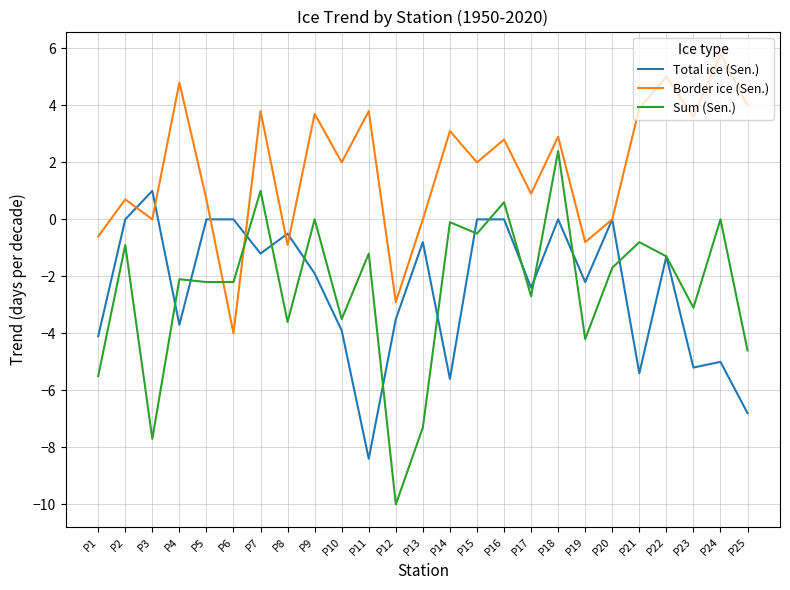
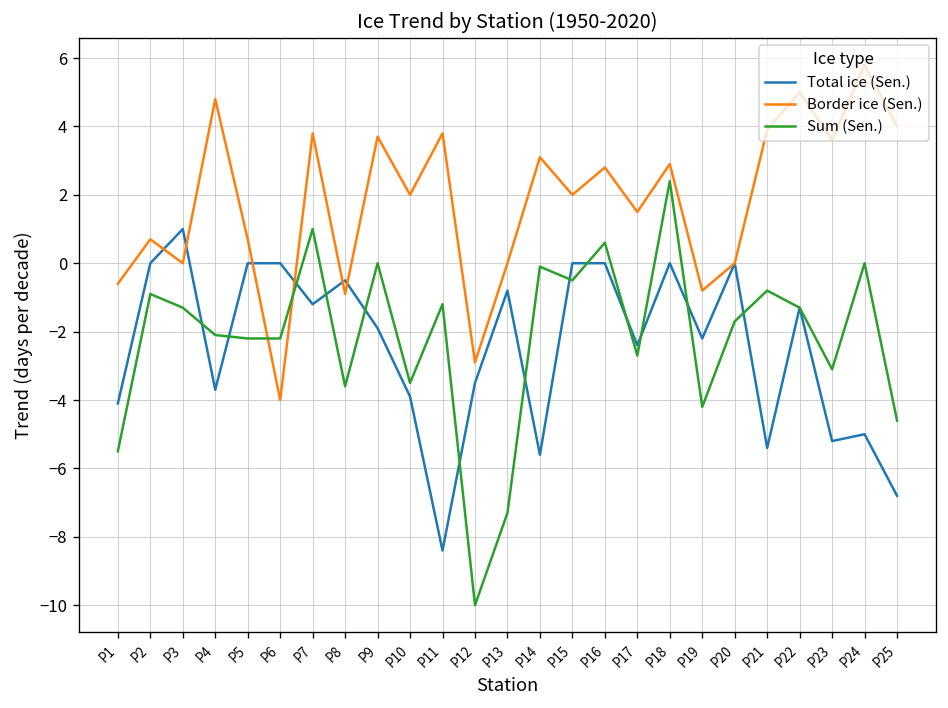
Sum (Sen.), P3: -7.7 -> -1.3
Border ice (Sen.), P17: 0.9 -> 1.5
